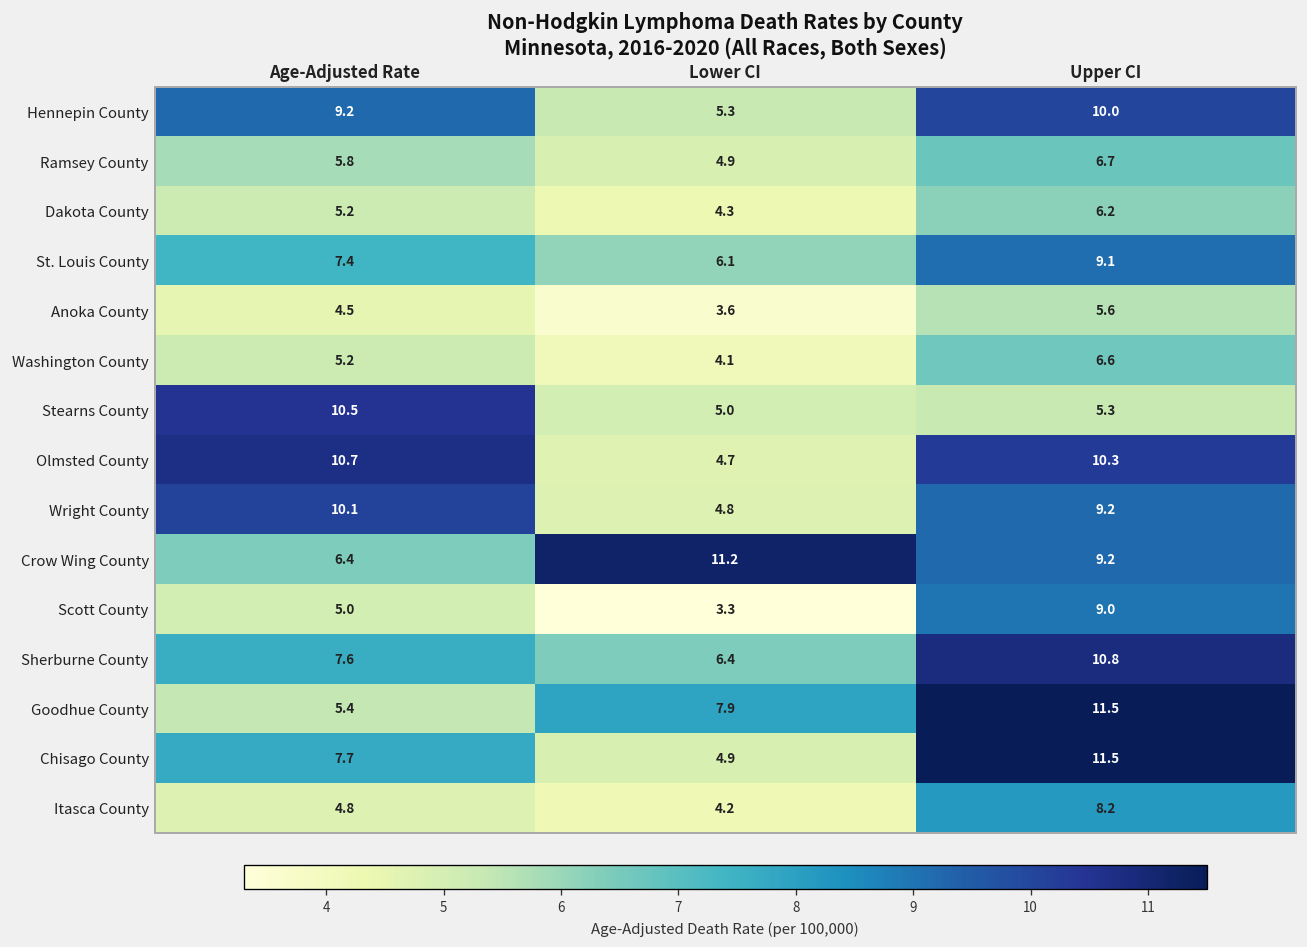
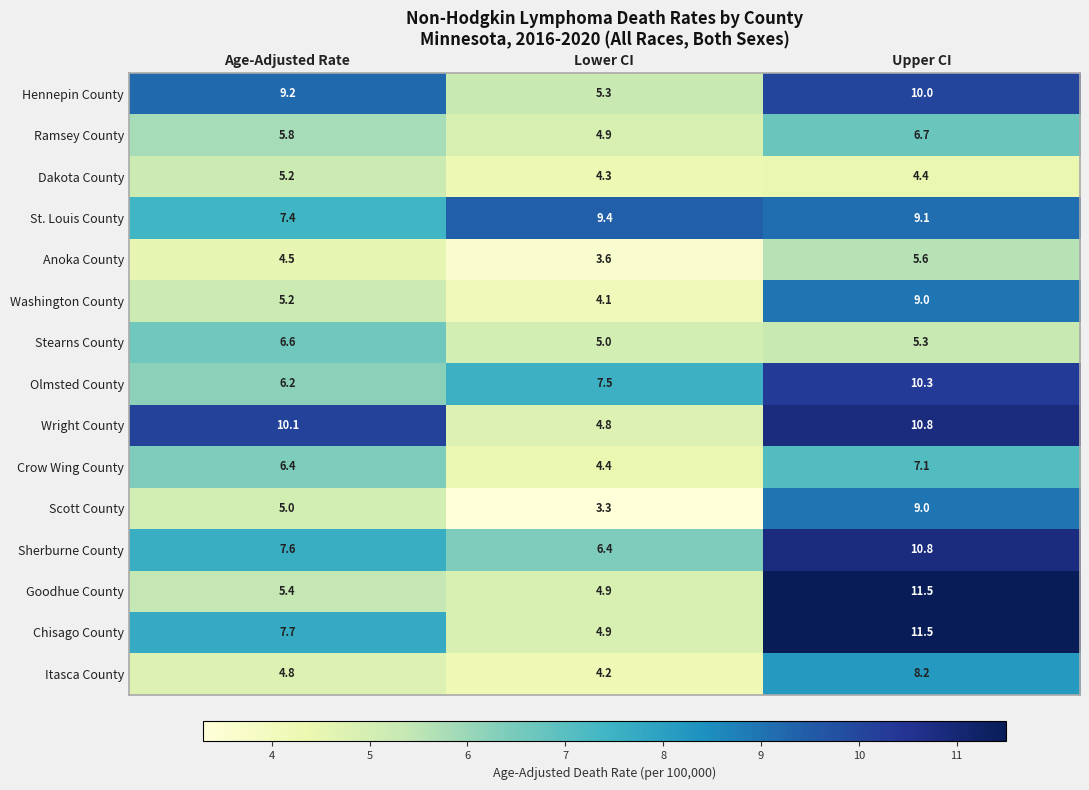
Dakota County, Upper CI: 6.2 -> 4.4
St. Louis County, Lower CI: 6.1 -> 9.4
Washington County, Upper CI: 6.6 -> 9.0
Stearns County, Age-Adjusted Rate: 10.5 -> 6.6
Olmsted County, Age-Adjusted Rate: 10.7 -> 6.2
Olmsted County, Lower CI: 4.7 -> 7.5
Wright County, Upper CI: 9.2 -> 10.8
Crow Wing County, Lower CI: 11.2 -> 4.4
Crow Wing County, Upper CI: 9.2 -> 7.1
Goodhue County, Lower CI: 7.9 -> 4.9
